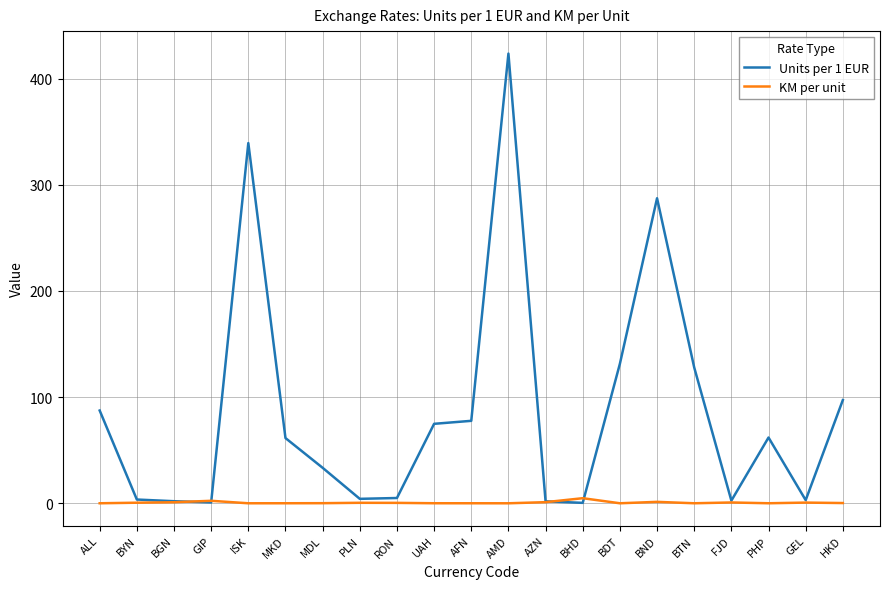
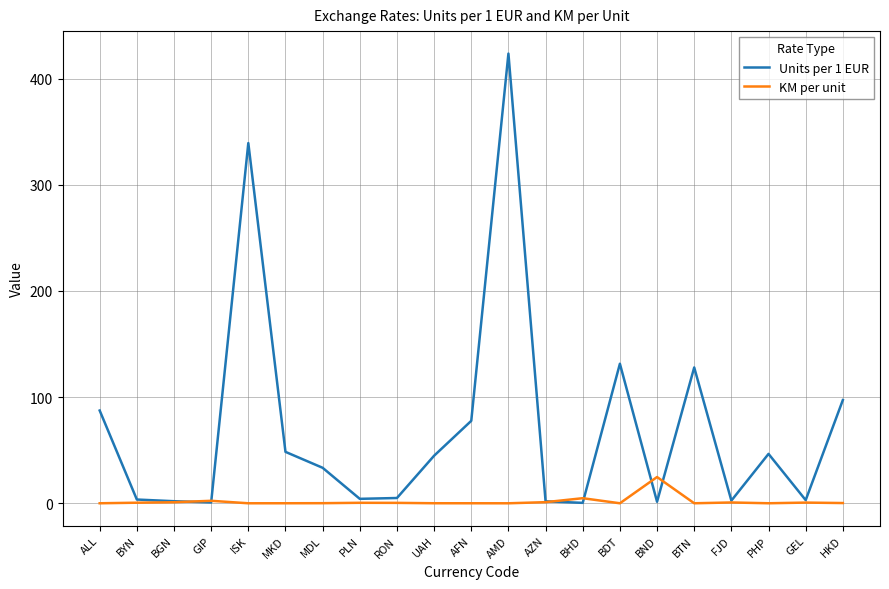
Units per 1 EUR, MKD: 61 -> 48
Units per 1 EUR, UAH: 75 -> 45
Units per 1 EUR, BND: 287 -> 1
KM per unit, BND: 1 -> 25
Units per 1 EUR, PHP: 62 -> 47
